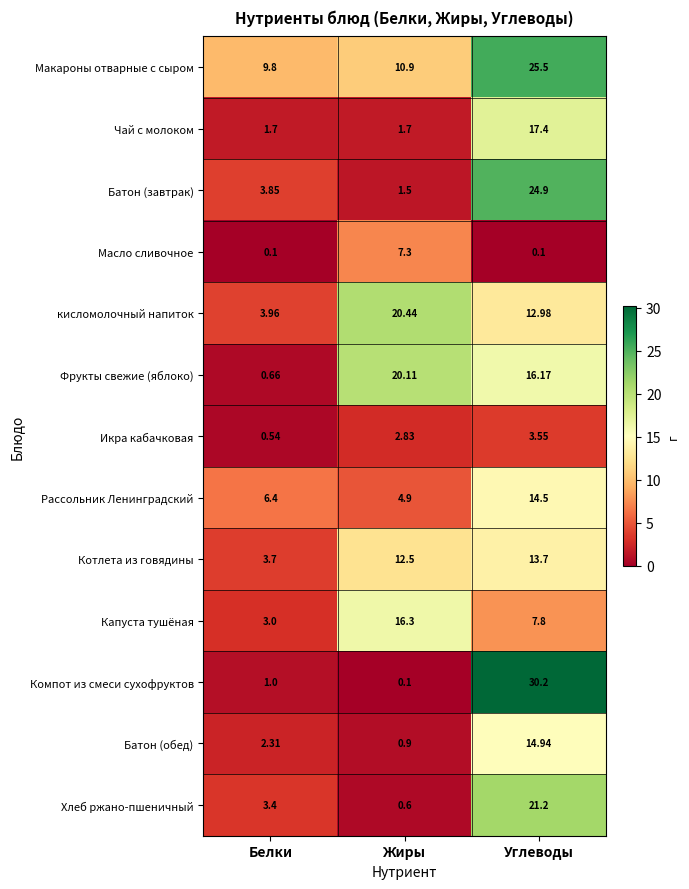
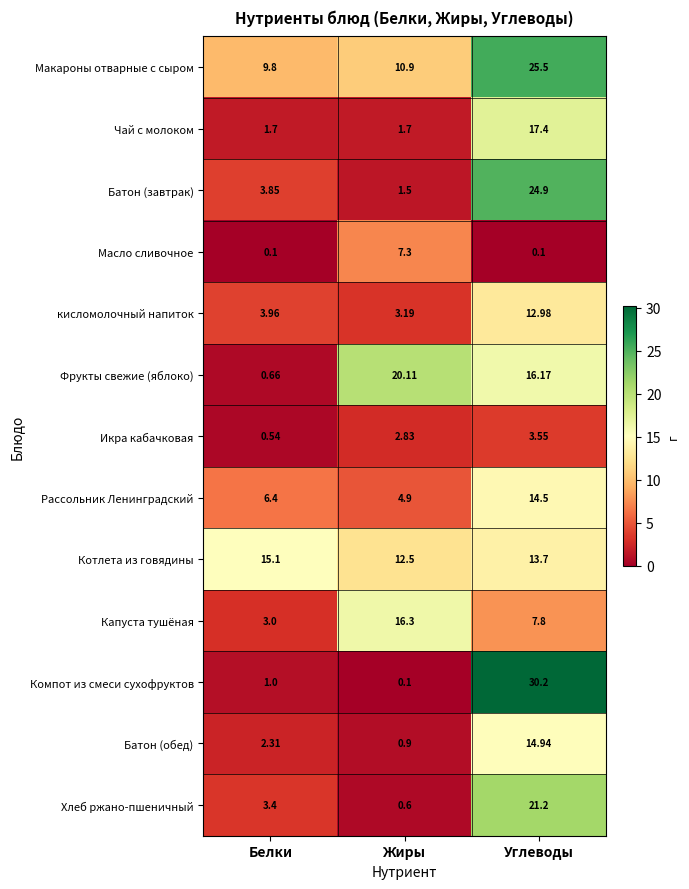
кисломолочный напиток, Жиры: 20.44 -> 3.19
Котлета из говядины, Белки: 3.7 -> 15.1
